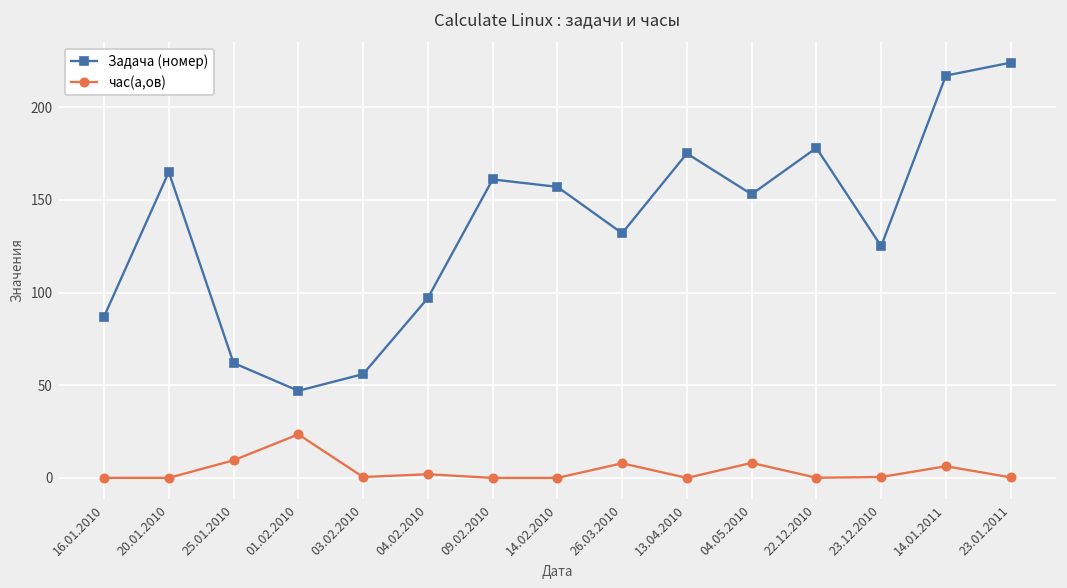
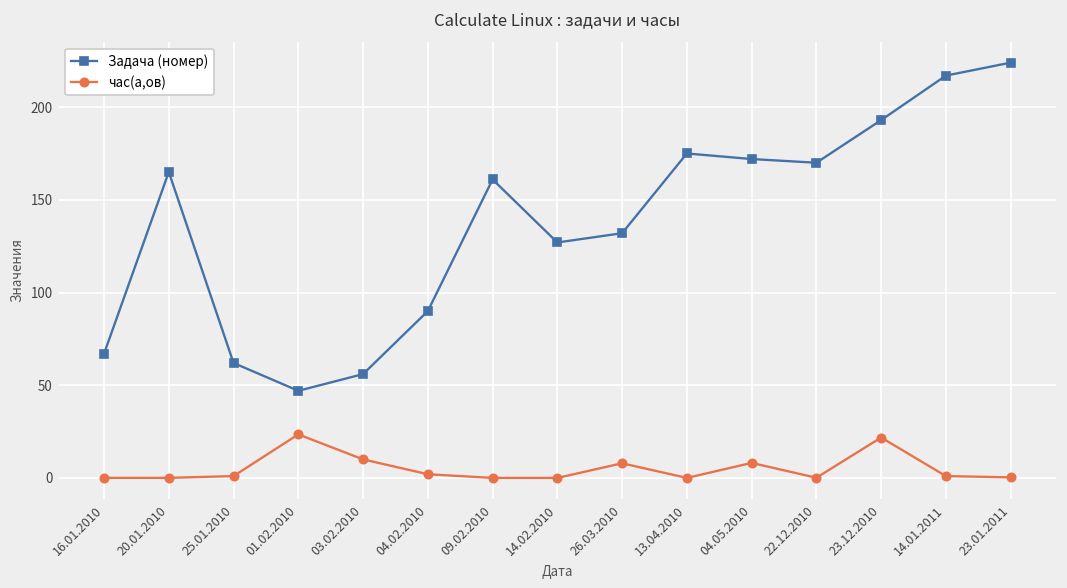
Задача (номер), 16.01.2010: 87 -> 67
час(а,ов), 25.01.2010: 10 -> 1
час(а,ов), 03.02.2010: 1 -> 10
Задача (номер), 04.02.2010: 97 -> 90
Задача (номер), 14.02.2010: 157 -> 127
Задача (номер), 04.05.2010: 153 -> 172
Задача (номер), 22.12.2010: 178 -> 170
Задача (номер), 23.12.2010: 125 -> 193
час(а,ов), 23.12.2010: 1 -> 22
час(а,ов), 14.01.2011: 6 -> 1
